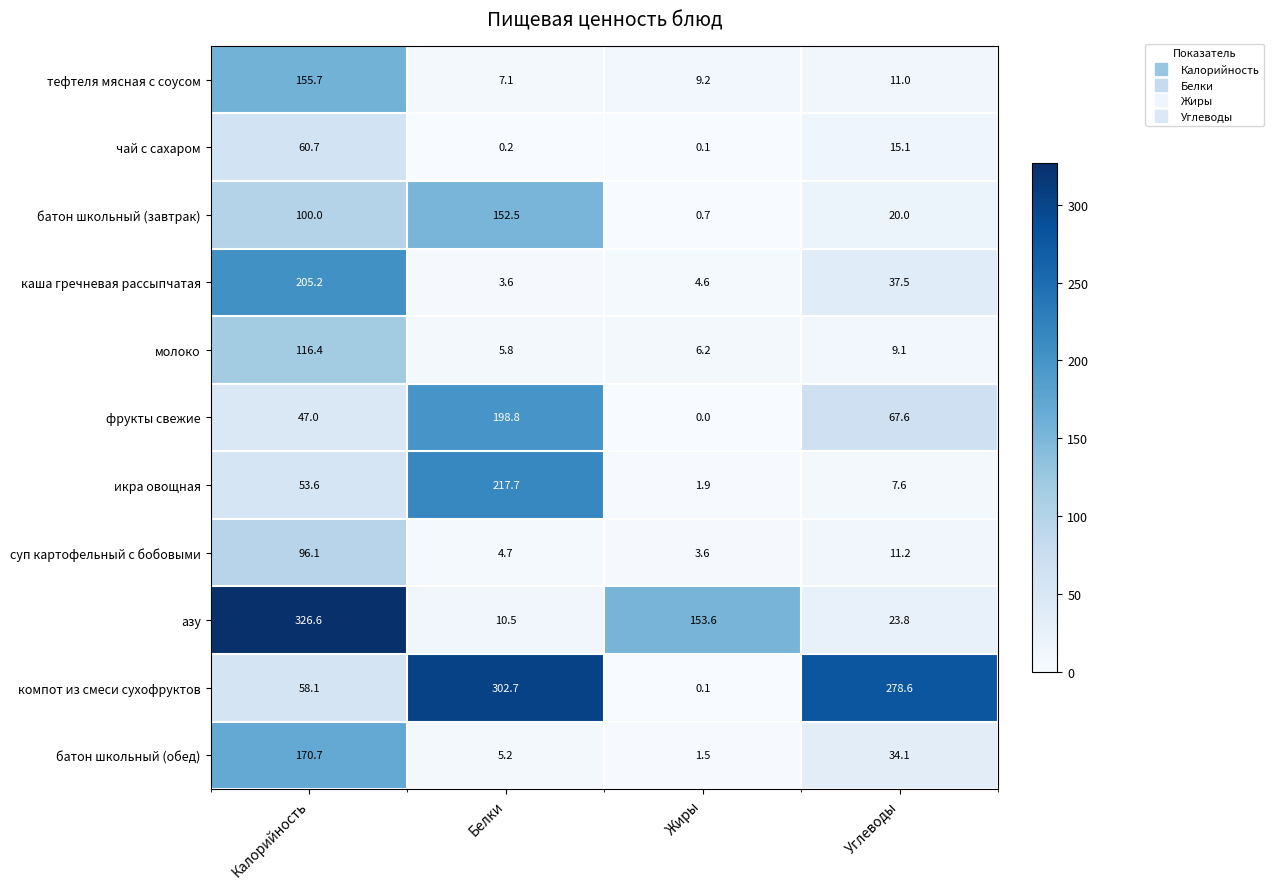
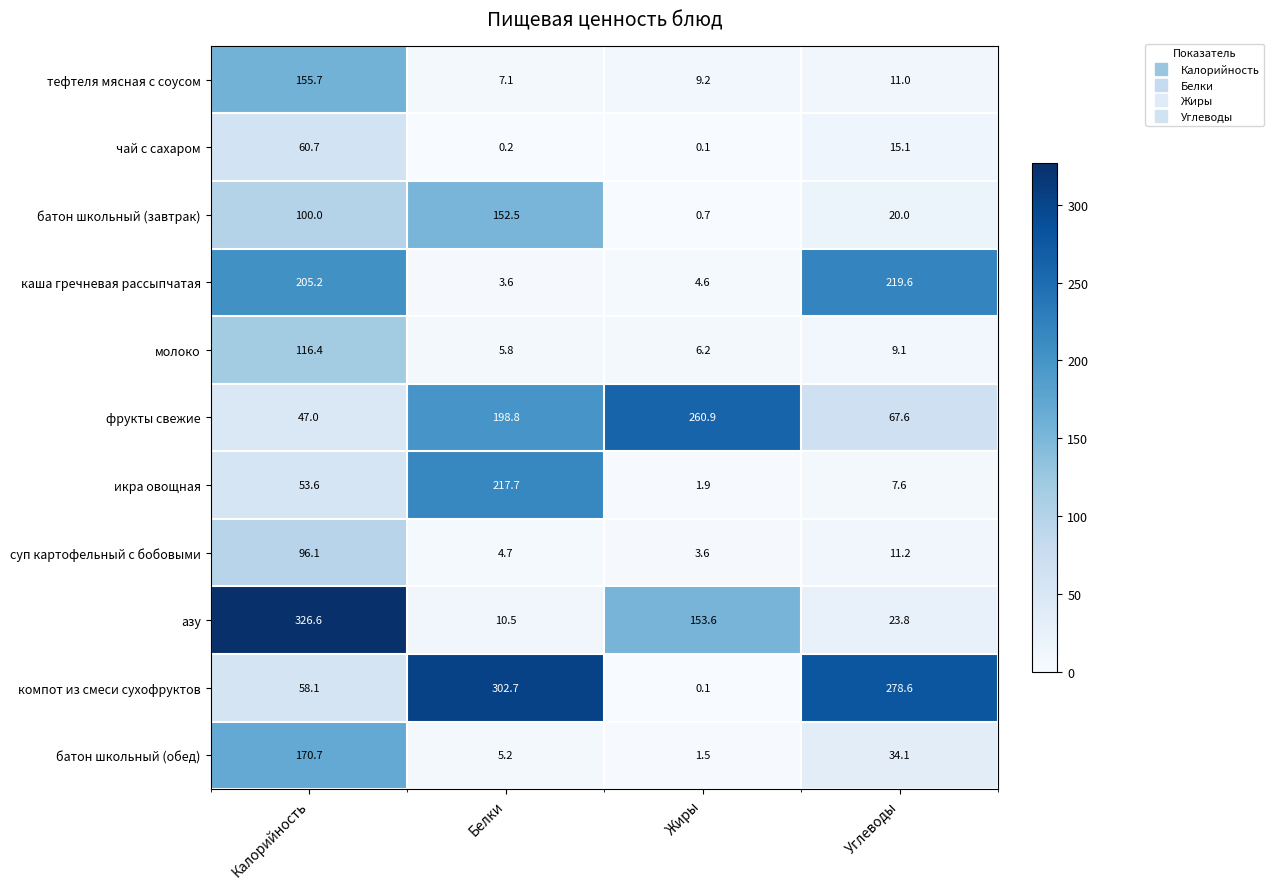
каша гречневая рассыпчатая, Углеводы: 37.5 -> 219.6
фрукты свежие, Жиры: 0.0 -> 260.9
